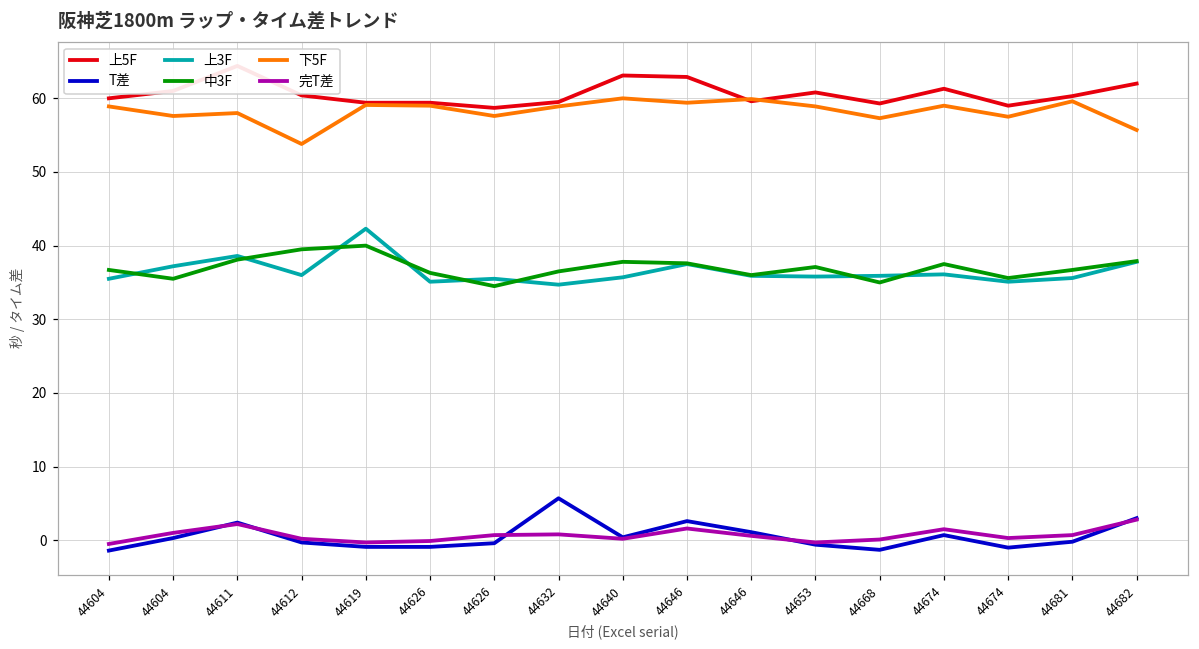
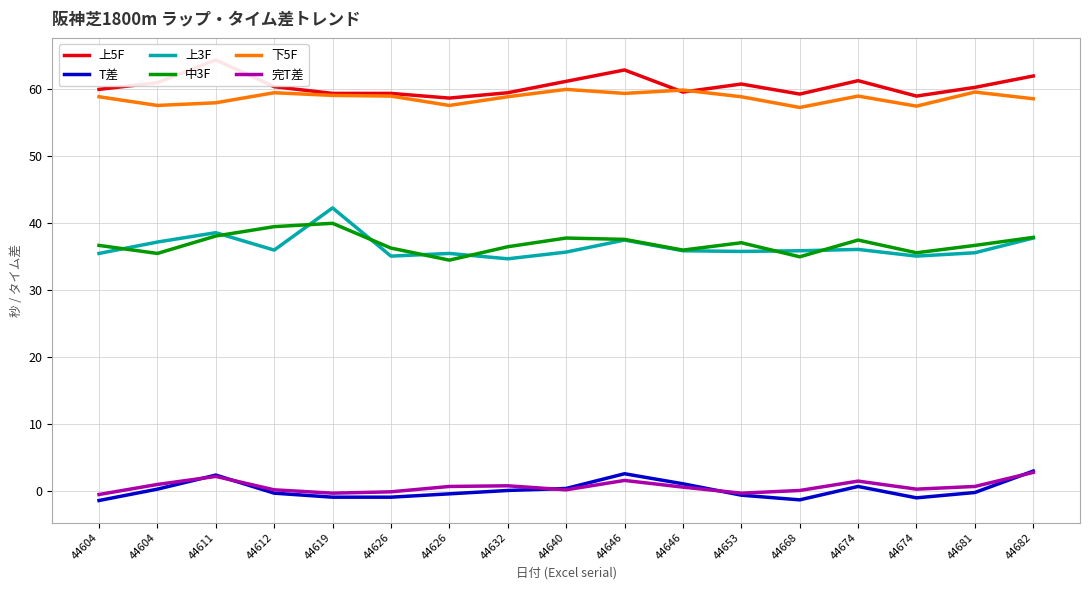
下5F, 44612: 54 -> 60
T差, 44632: 6 -> 0
上5F, 44640: 63 -> 61
下5F, 44682: 56 -> 59
